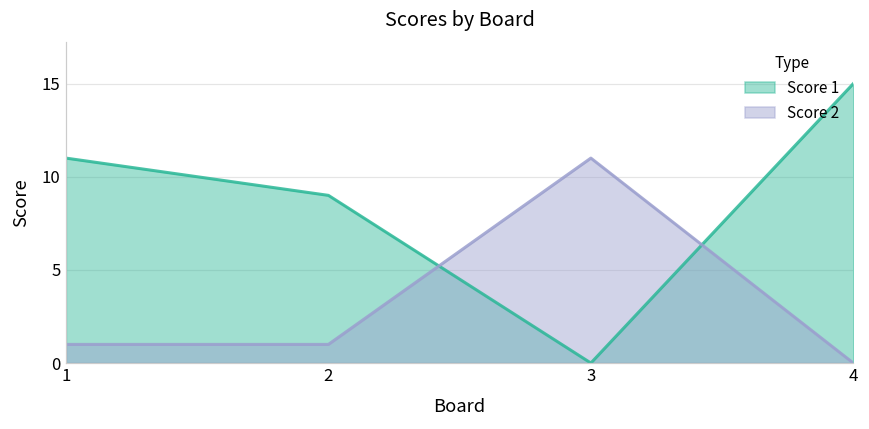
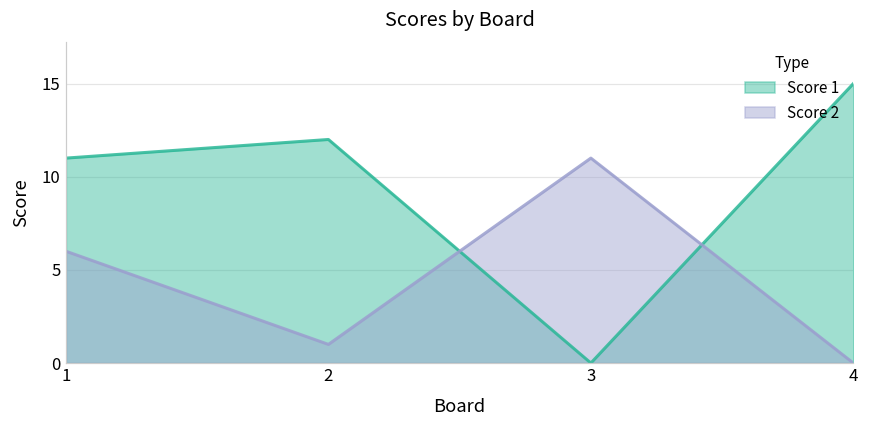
Score 2, 1: 1 -> 6
Score 1, 2: 9 -> 12
